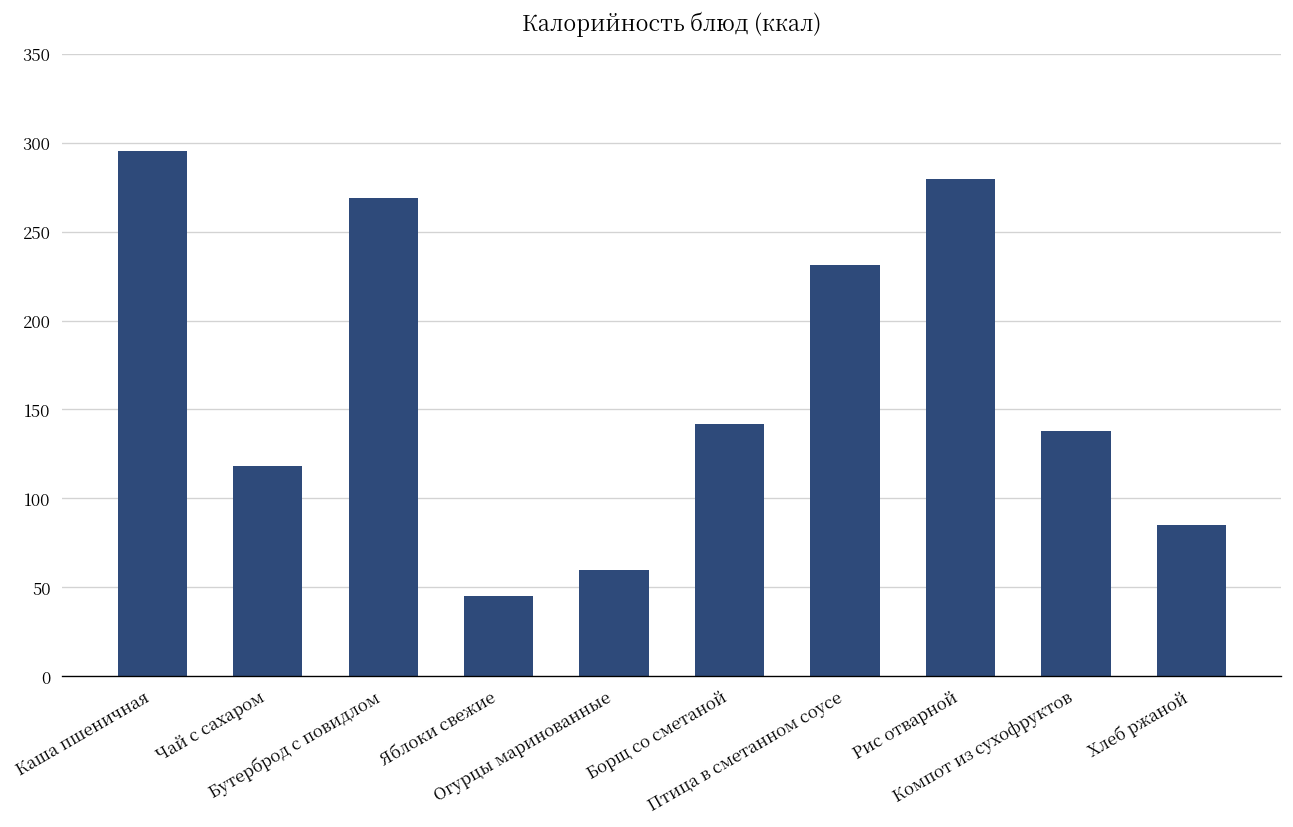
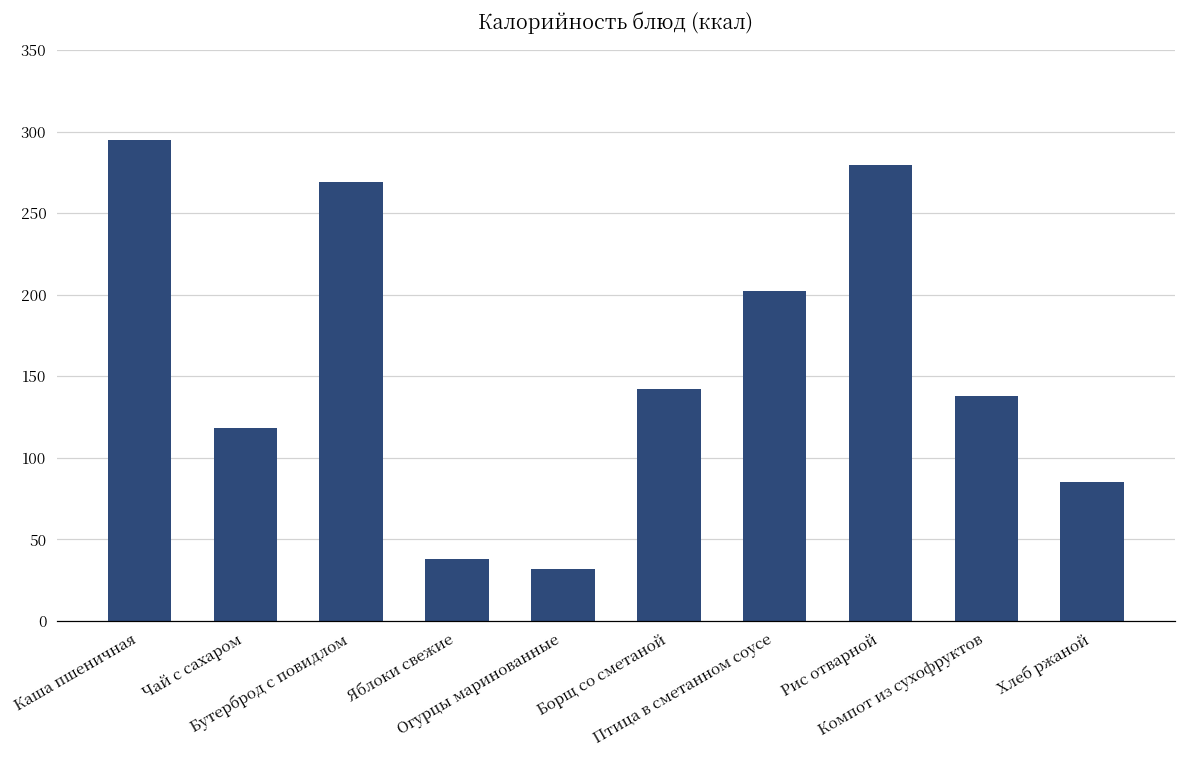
Яблоки свежие: 45 -> 38
Огурцы маринованные: 60 -> 32
Птица в сметанном соусе: 231 -> 203
